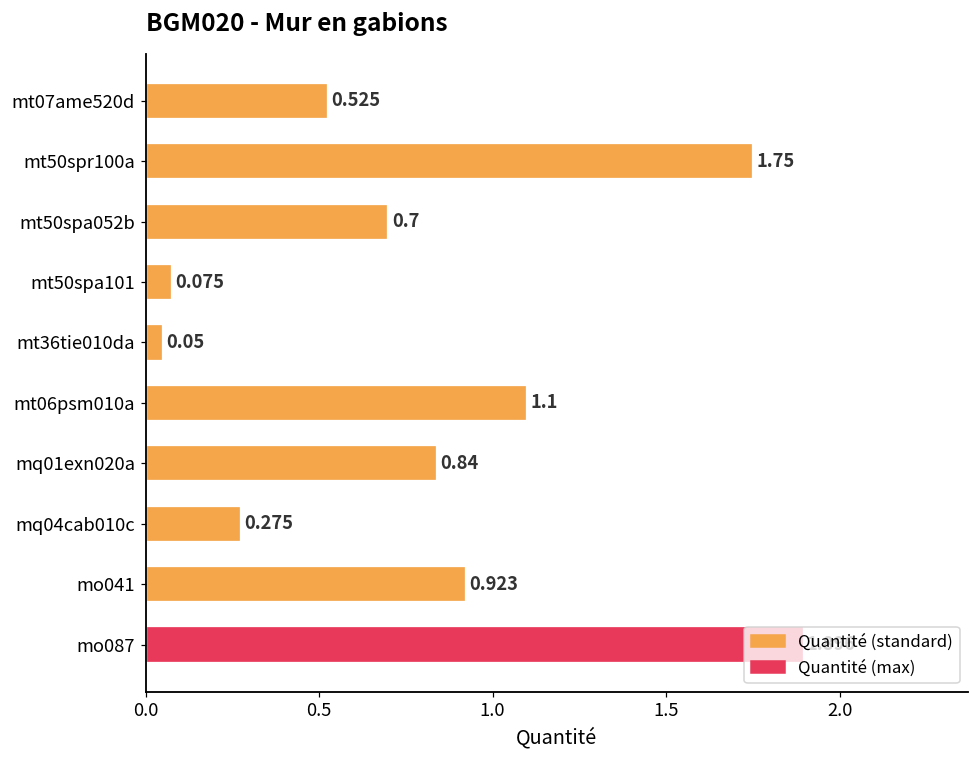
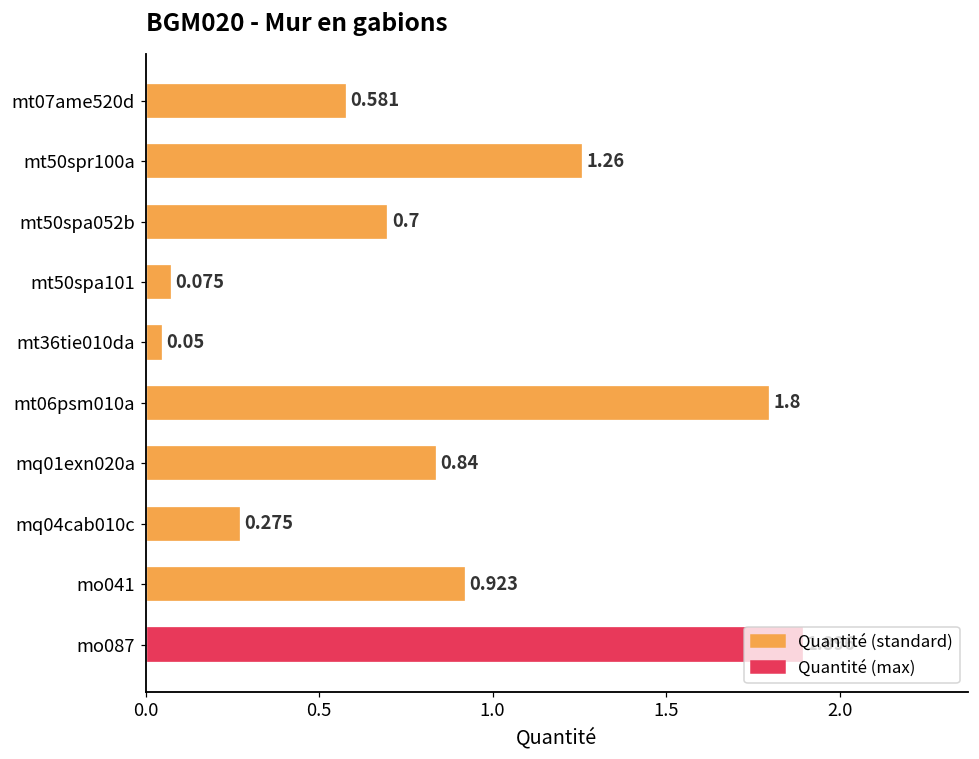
mt07ame520d: 0.525 -> 0.581
mt50spr100a: 1.75 -> 1.26
mt06psm010a: 1.1 -> 1.8
